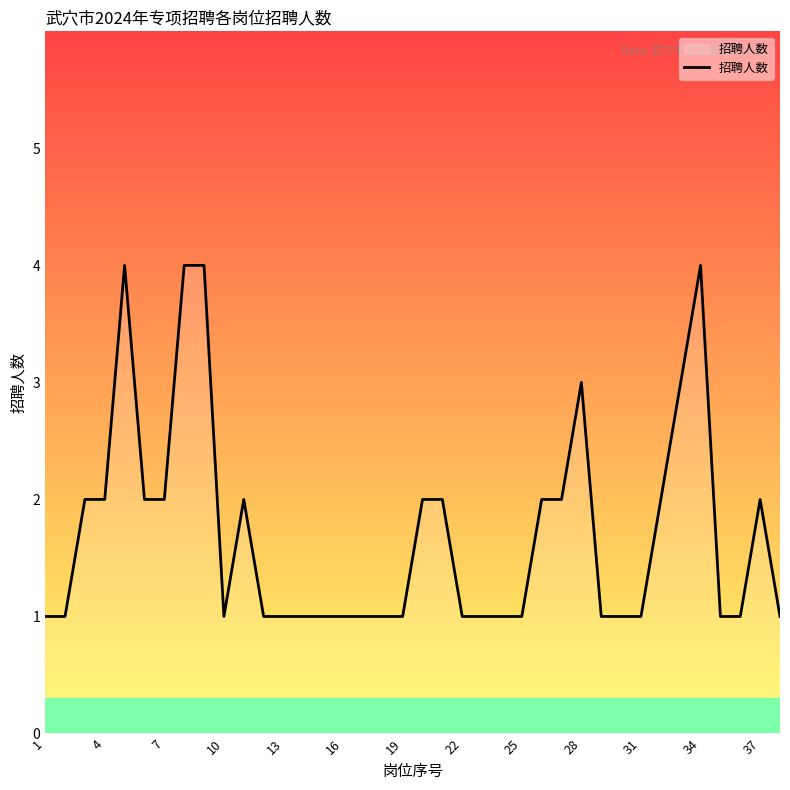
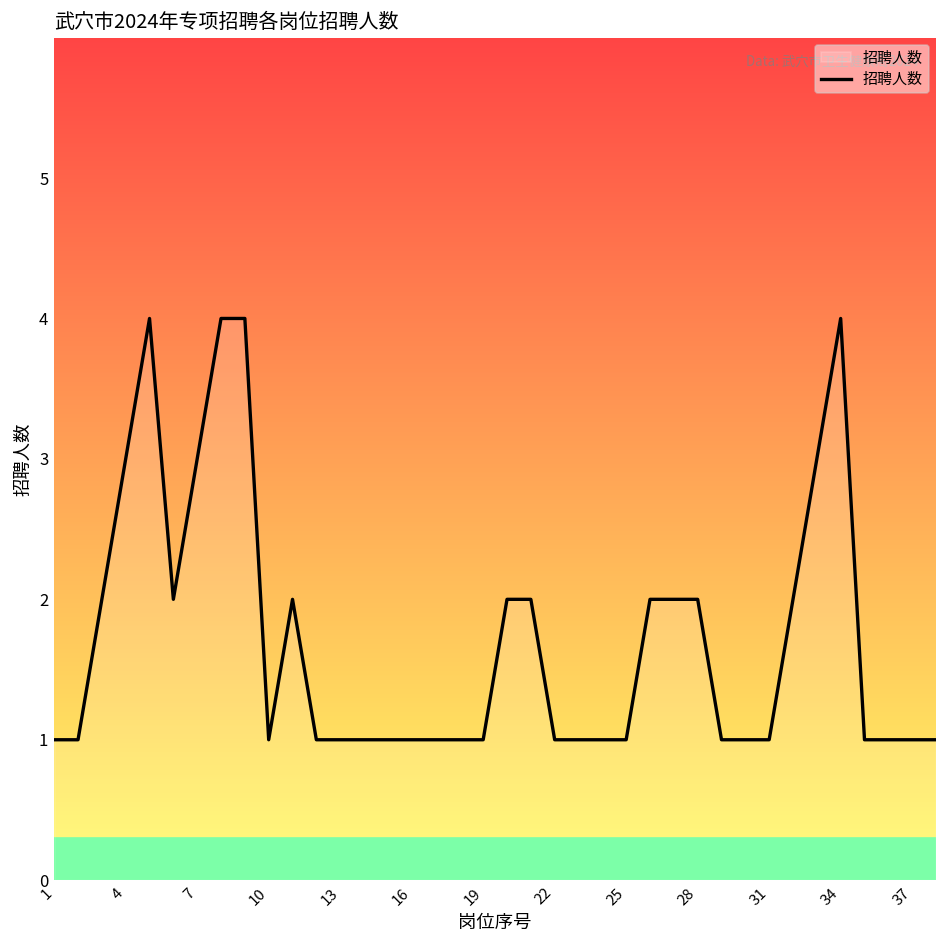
4: 2 -> 3
7: 2 -> 3
28: 3 -> 2
37: 2 -> 1
